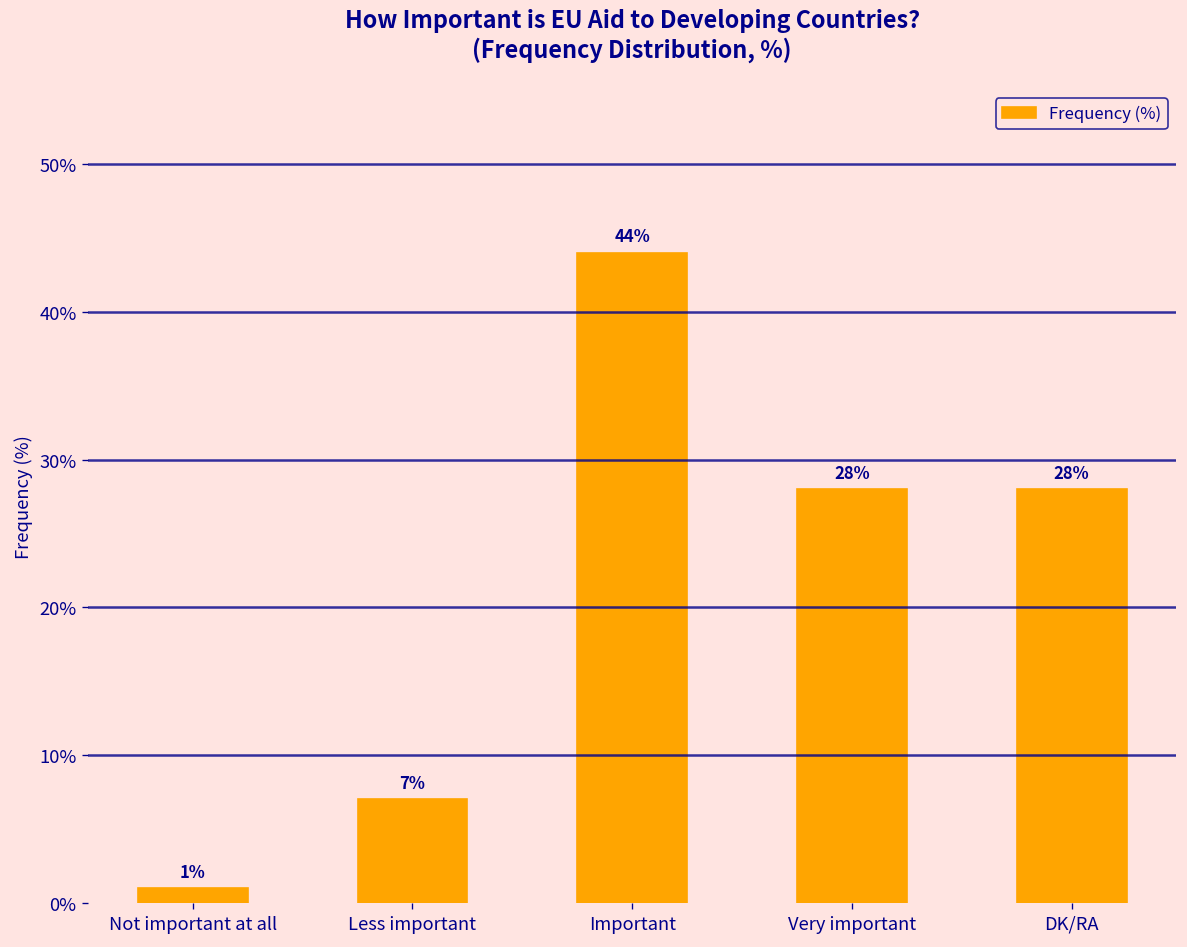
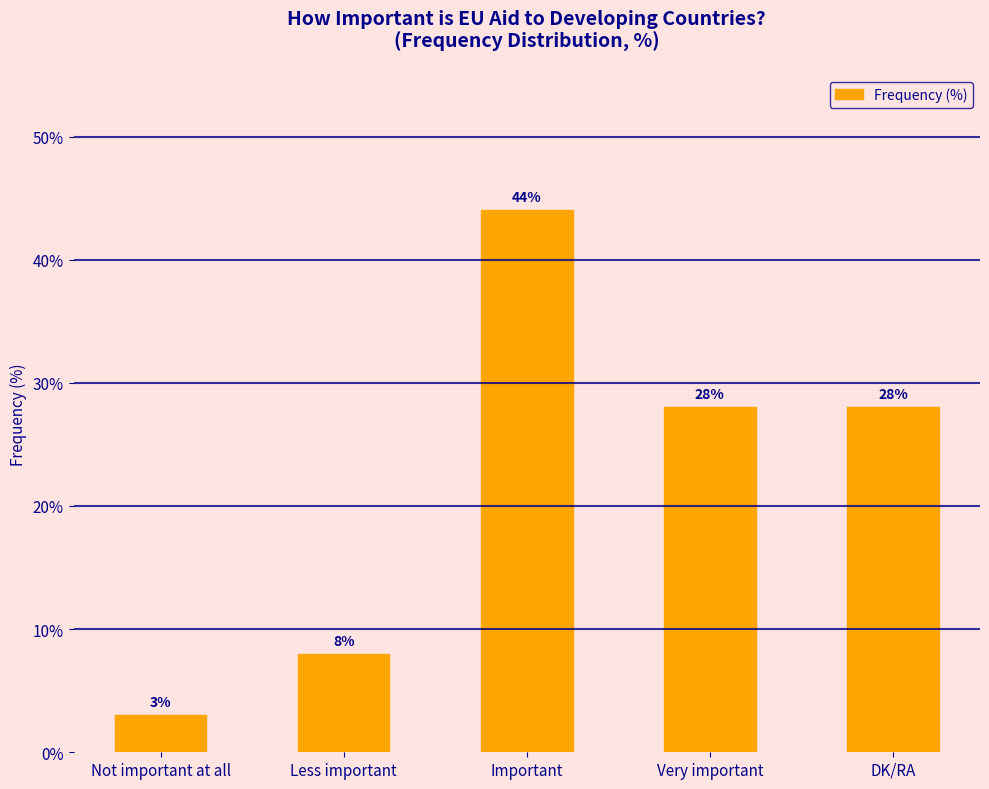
Not important at all: 1% -> 3%
Less important: 7% -> 8%
